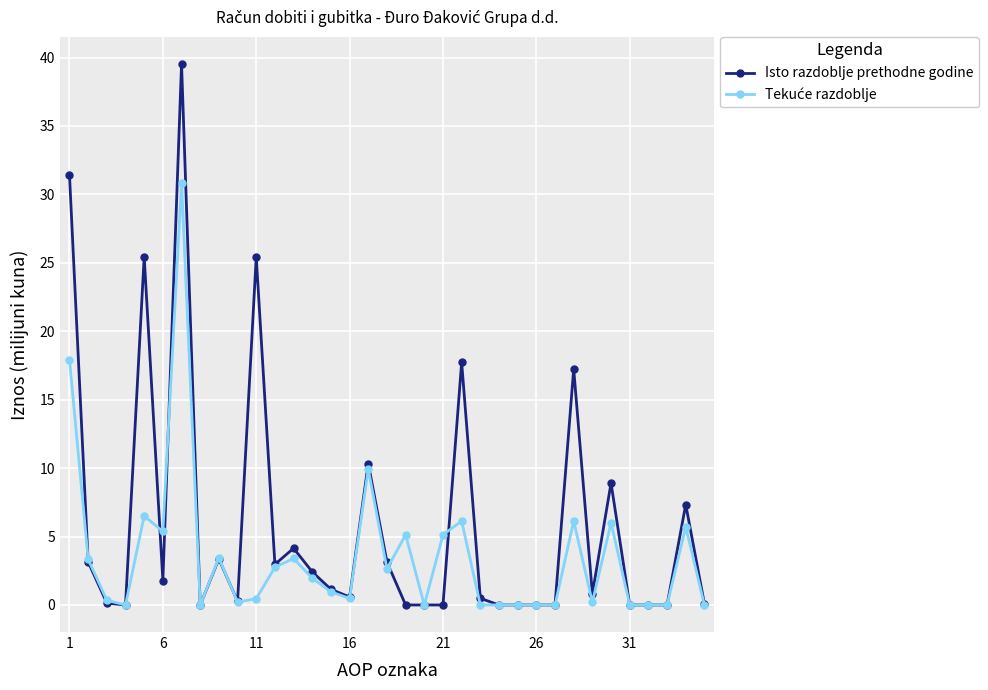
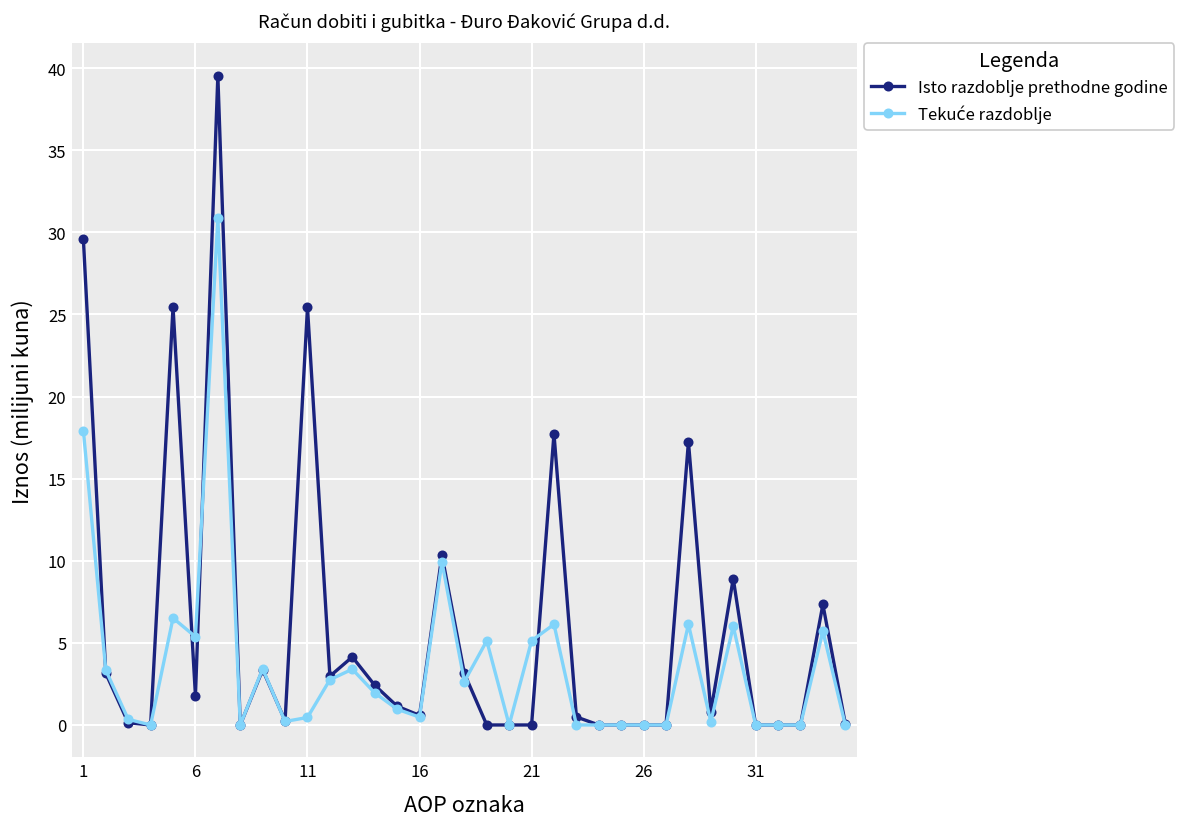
Isto razdoblje prethodne godine, 1: 31.4 -> 29.6
